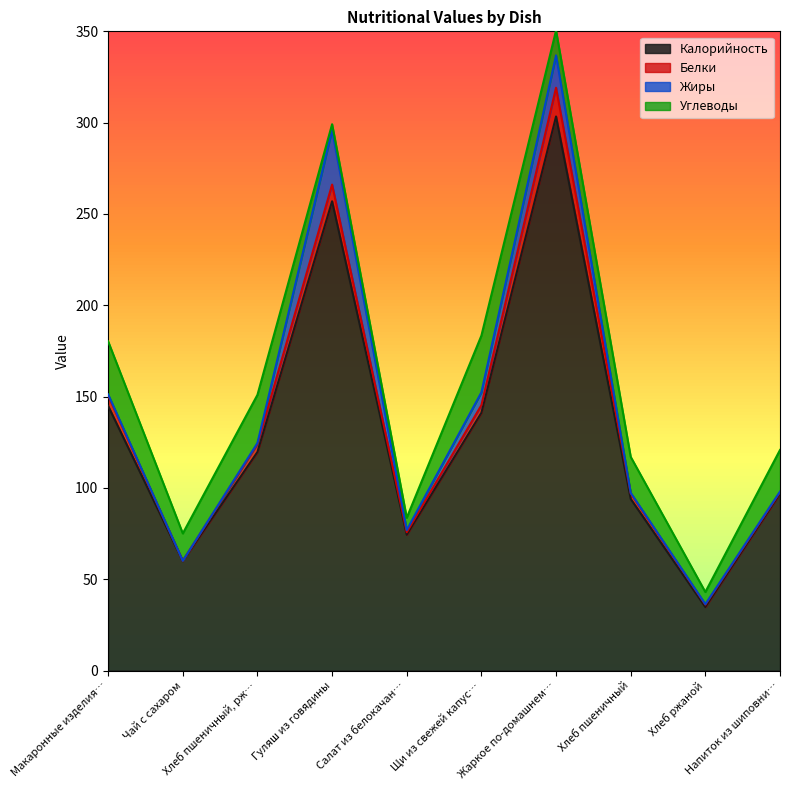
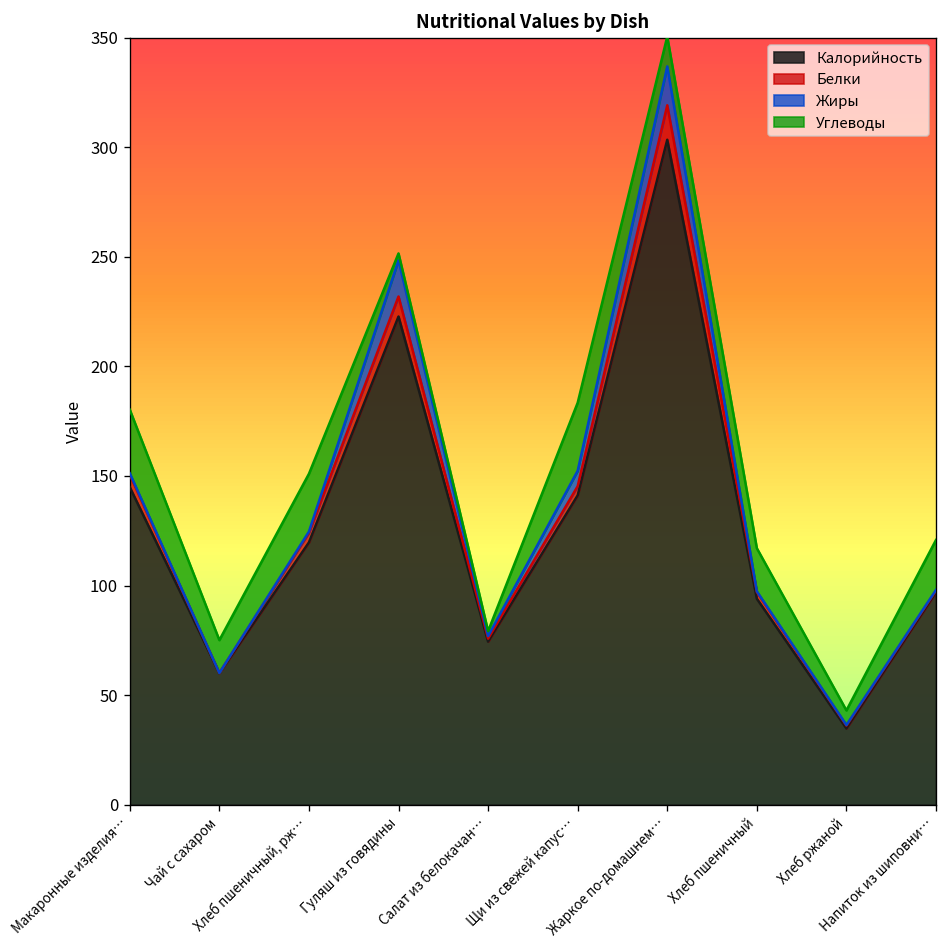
Калорийность, Гуляш из говядины: 257 -> 223
Жиры, Гуляш из говядины: 30 -> 17
Углеводы, Салат из белокачан…: 7 -> 2
